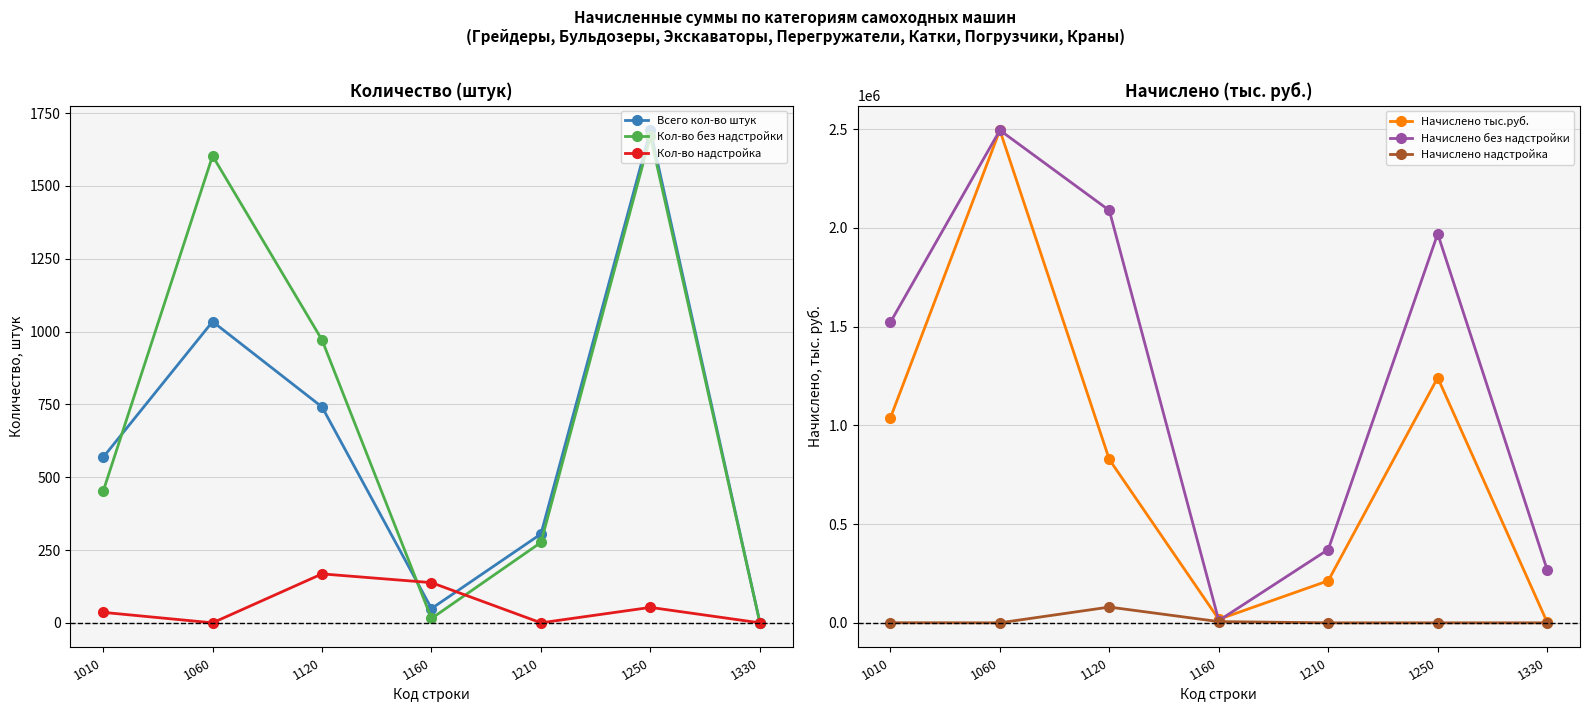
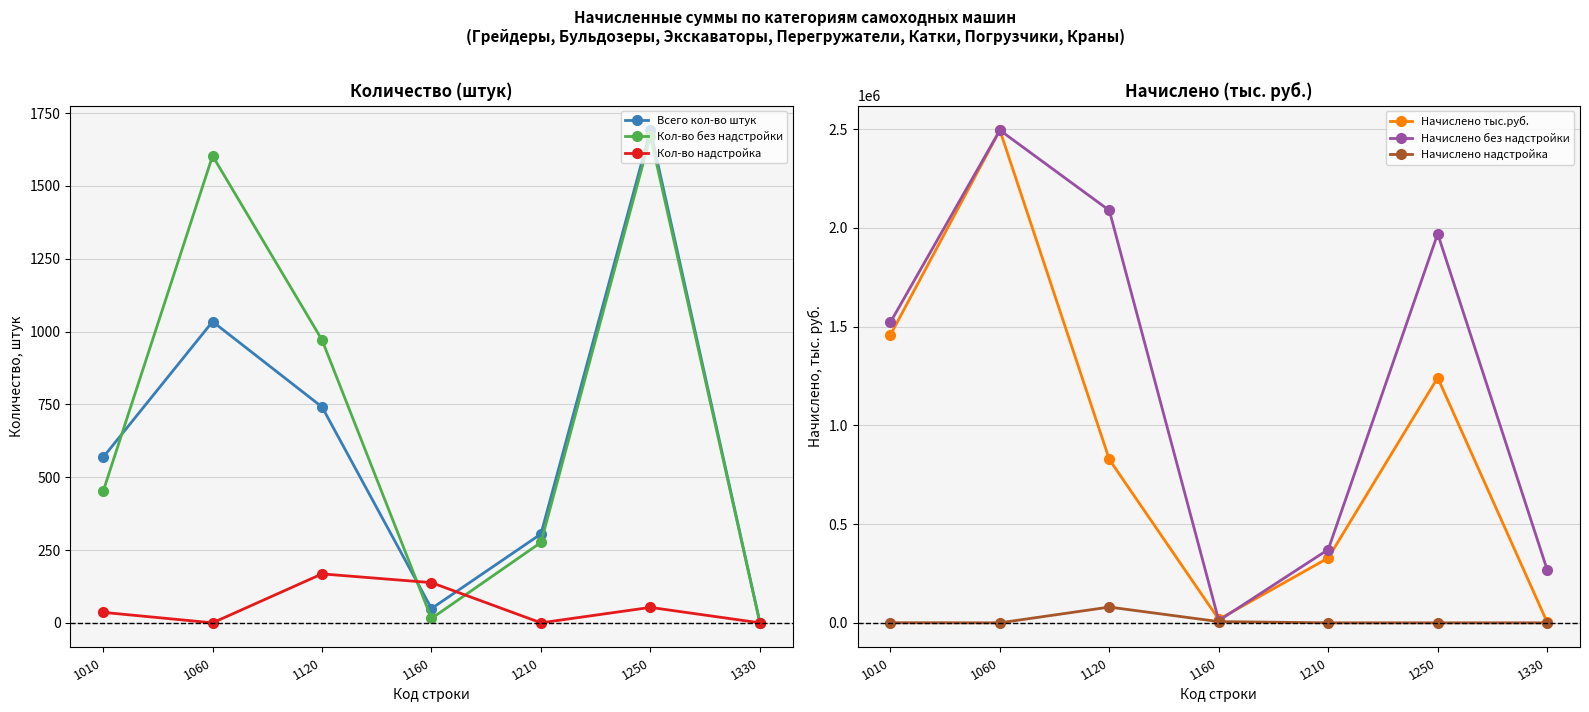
Начислено (тыс. руб.), Начислено тыс.руб., 1010: 1040000 -> 1460000
Начислено (тыс. руб.), Начислено тыс.руб., 1210: 210000 -> 330000
